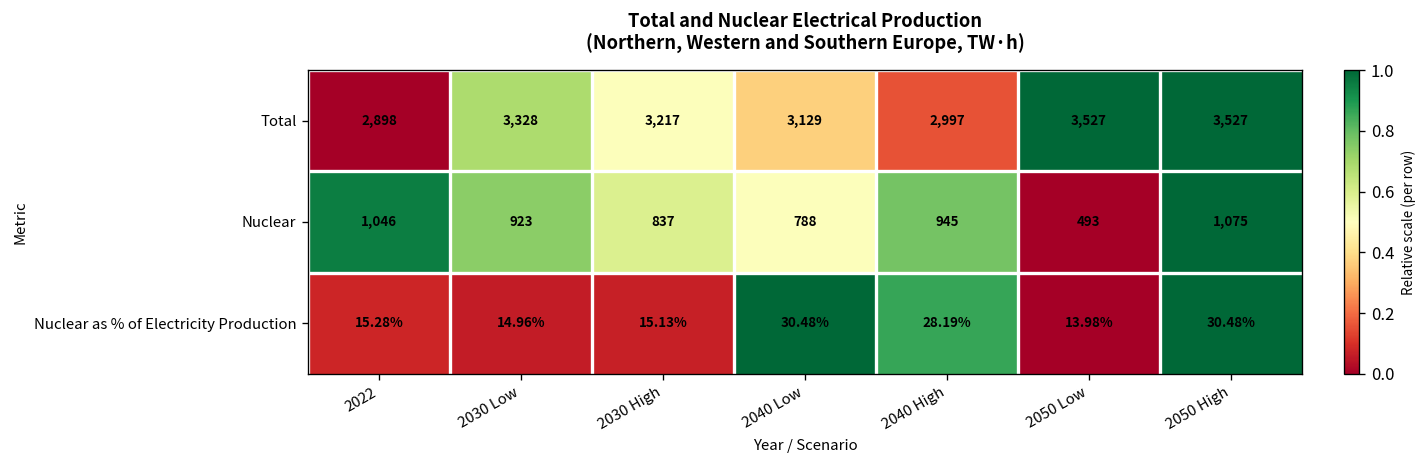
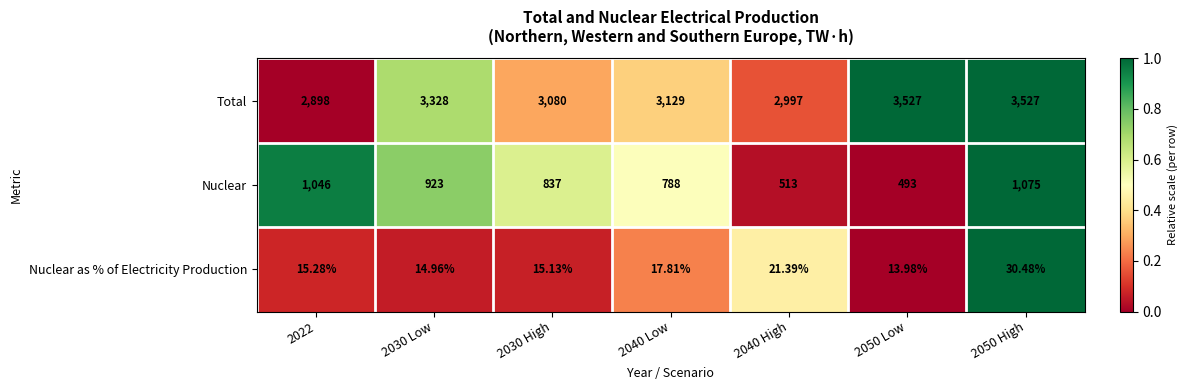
Total, 2030 High: 3,217 -> 3,080
Nuclear, 2040 High: 945 -> 513
Nuclear as % of Electricity Production, 2040 Low: 30.48% -> 17.81%
Nuclear as % of Electricity Production, 2040 High: 28.19% -> 21.39%
